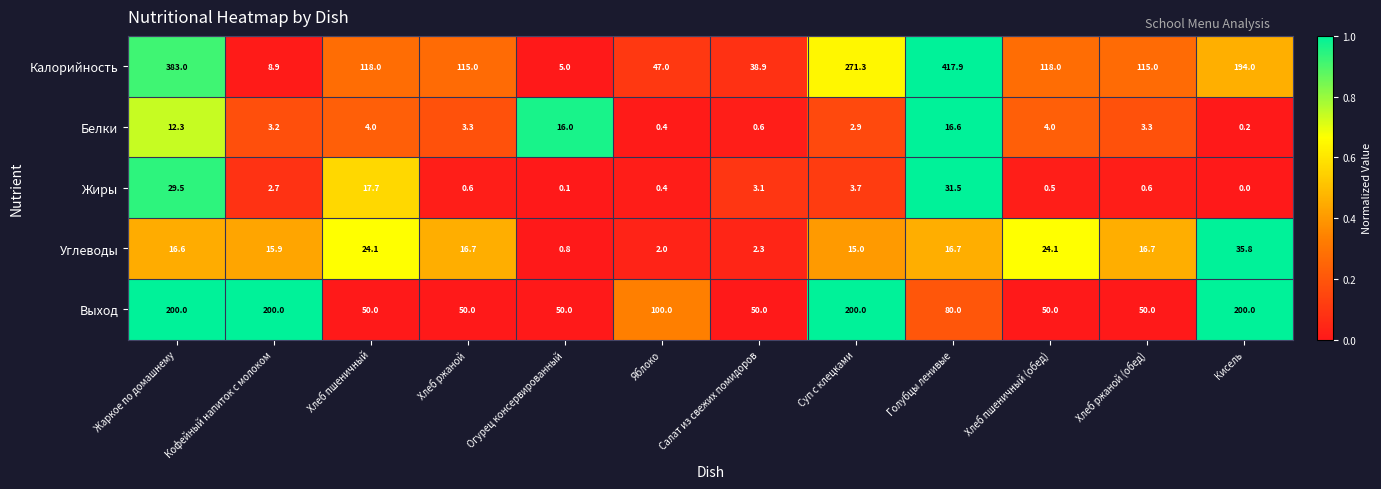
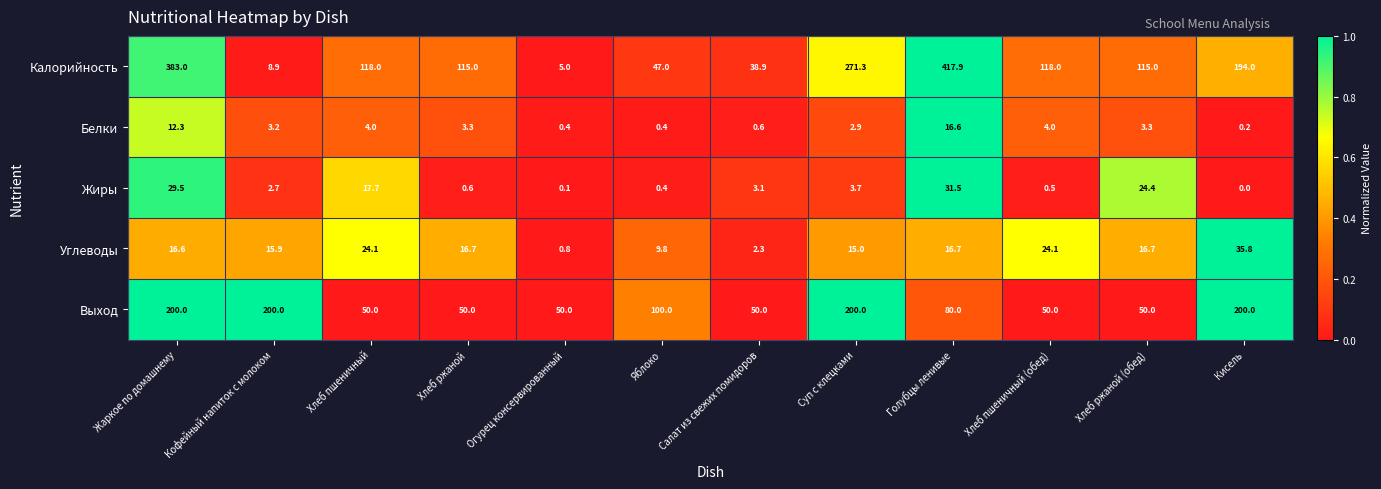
Белки, Огурец консервированный: 16.0 -> 0.4
Жиры, Хлеб ржаной (обед): 0.6 -> 24.4
Углеводы, Яблоко: 2.0 -> 9.8
